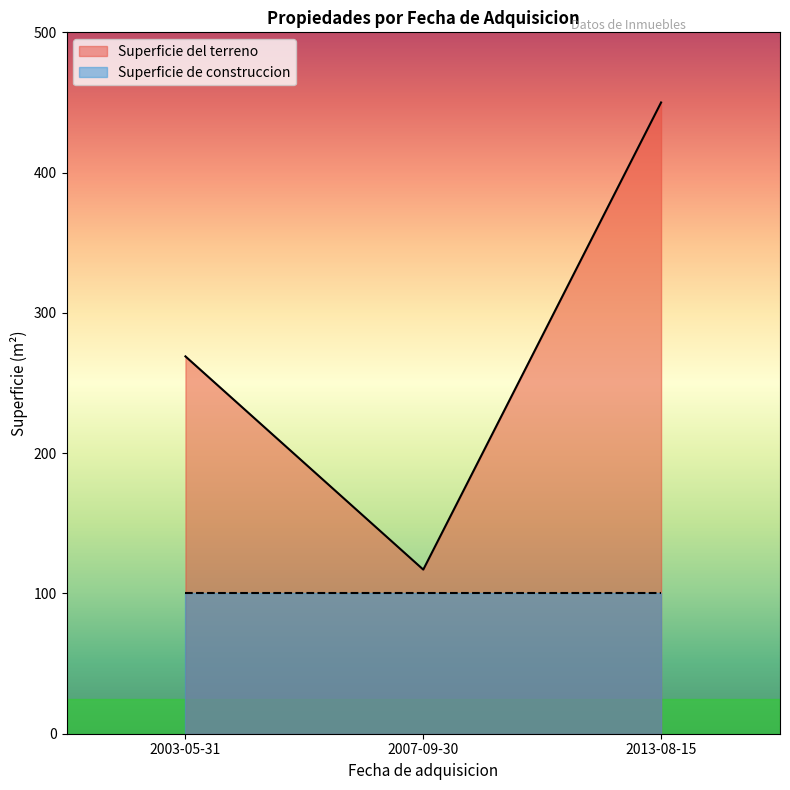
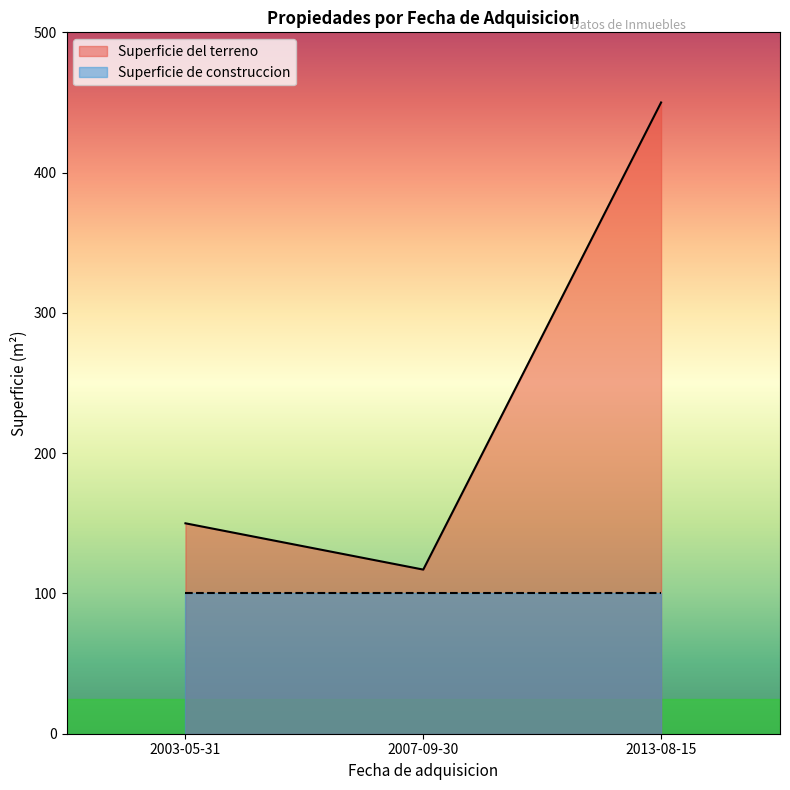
Superficie del terreno, 2003-05-31: 269 -> 150
